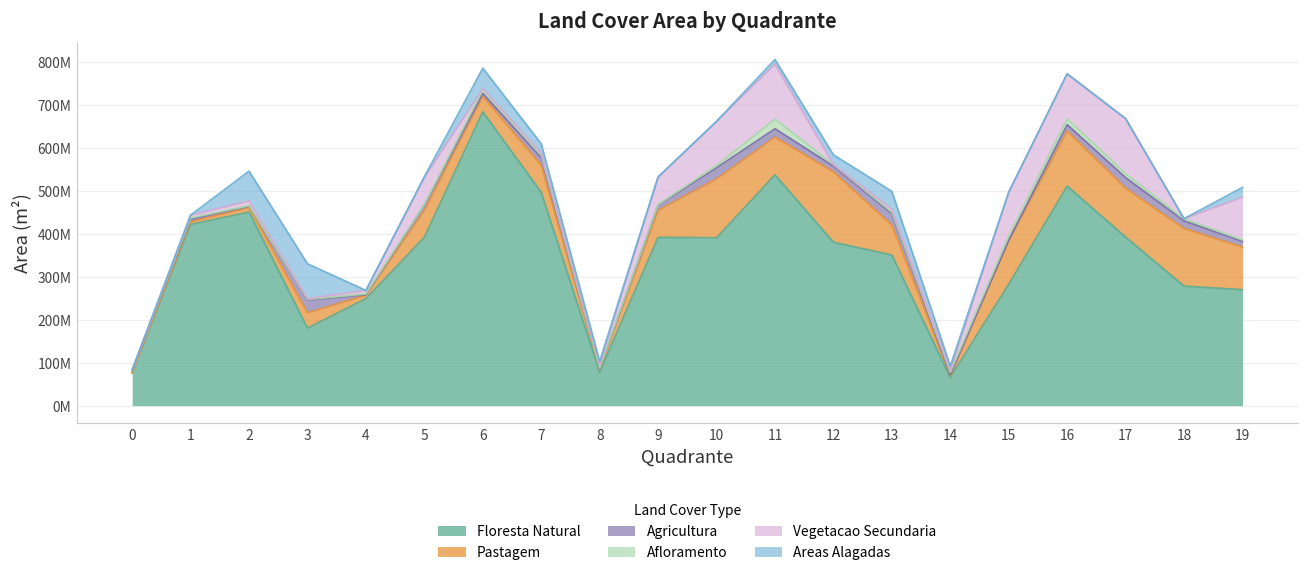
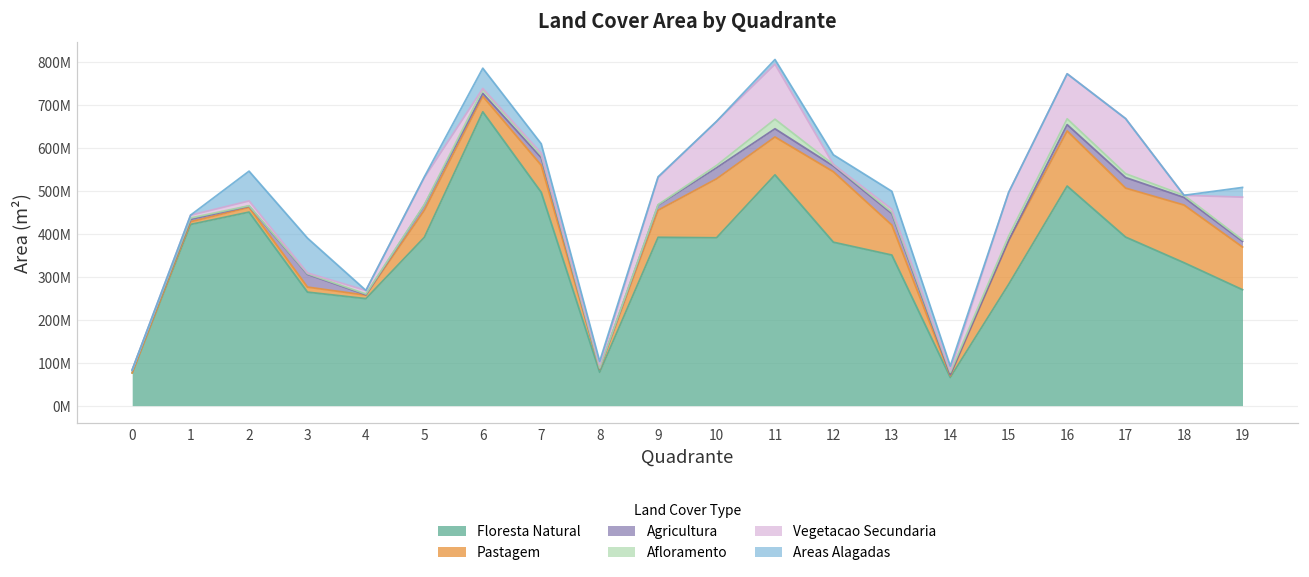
Floresta Natural, 3: 180000000 -> 260000000
Pastagem, 3: 40000000 -> 10000000
Floresta Natural, 18: 280000000 -> 330000000
